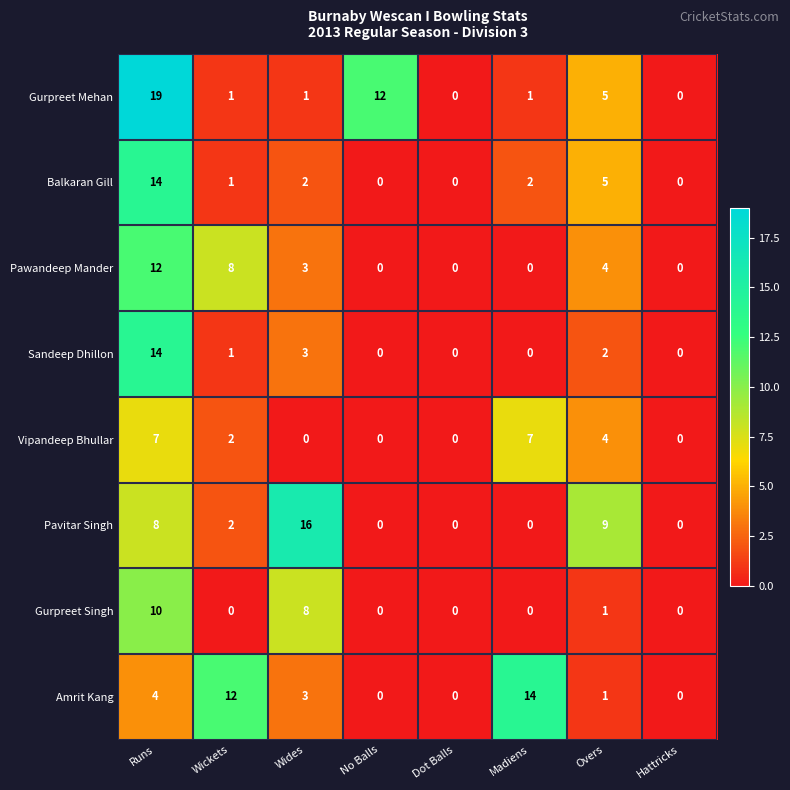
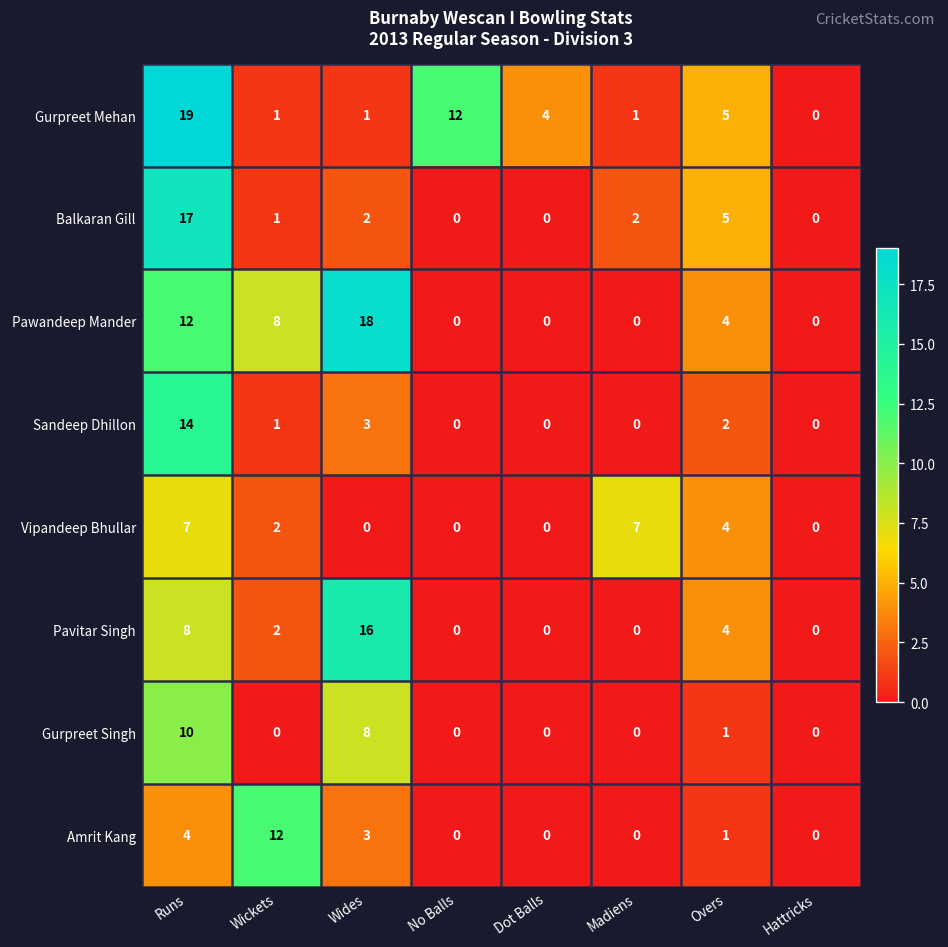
Gurpreet Mehan, Dot Balls: 0 -> 4
Balkaran Gill, Runs: 14 -> 17
Pawandeep Mander, Wides: 3 -> 18
Pavitar Singh, Overs: 9 -> 4
Amrit Kang, Madiens: 14 -> 0
